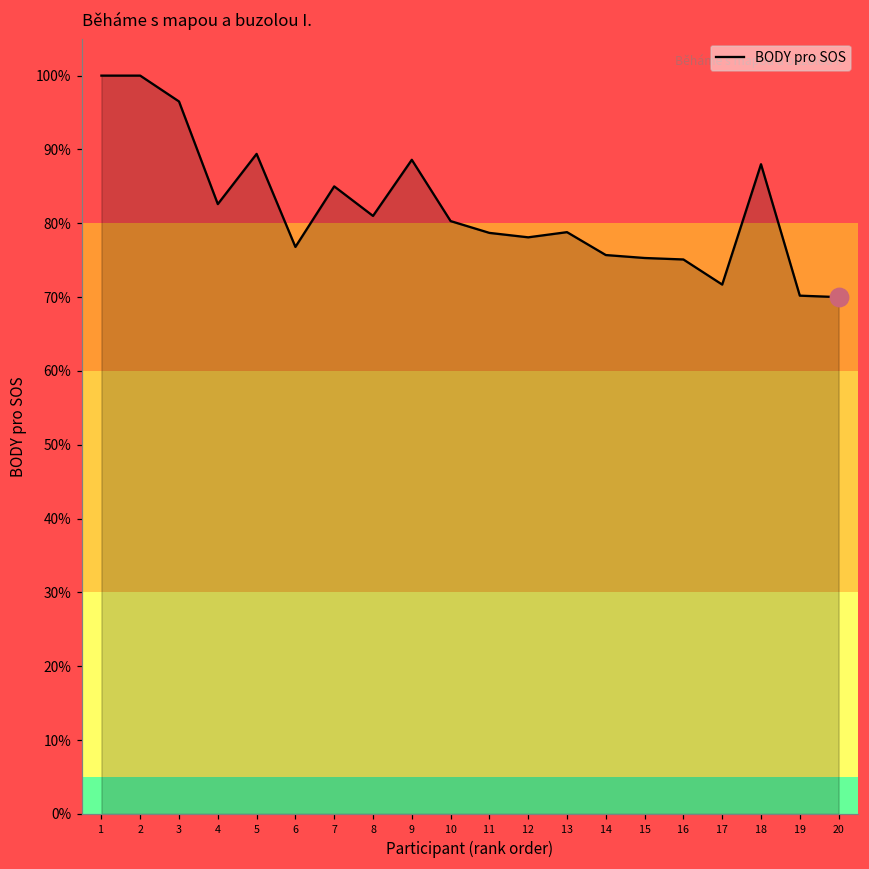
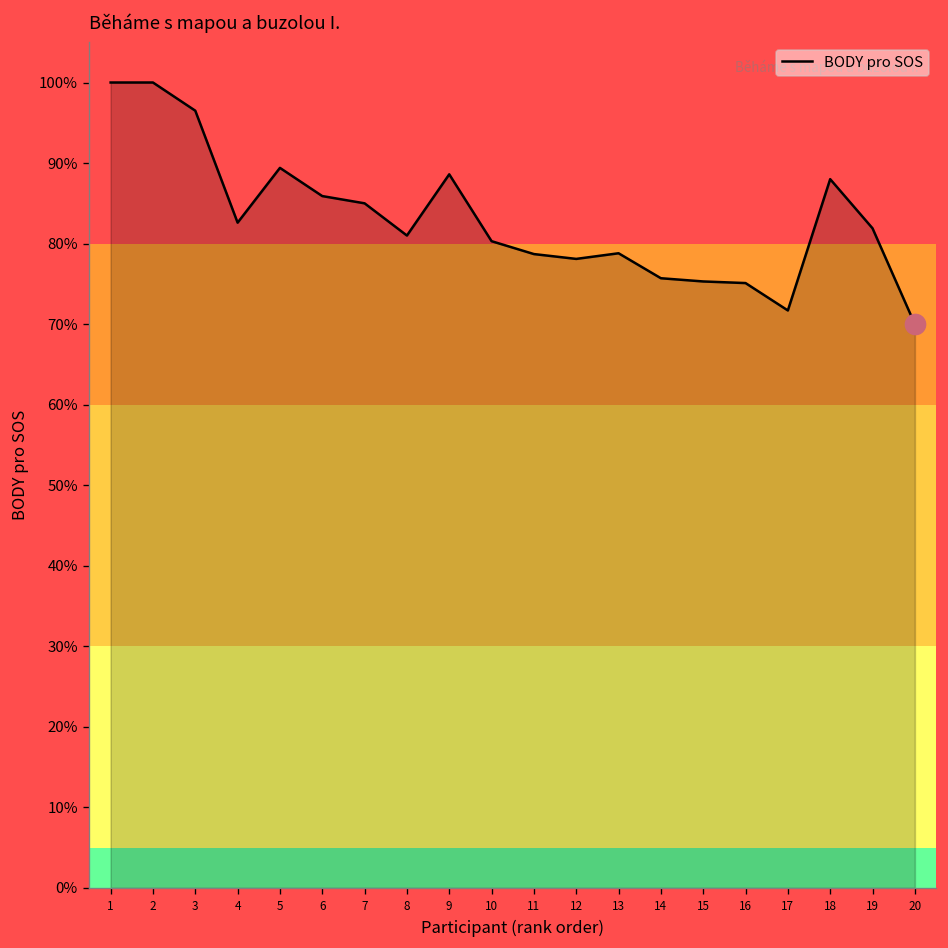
BODY pro SOS, 6: 77% -> 86%
BODY pro SOS, 19: 70% -> 82%
